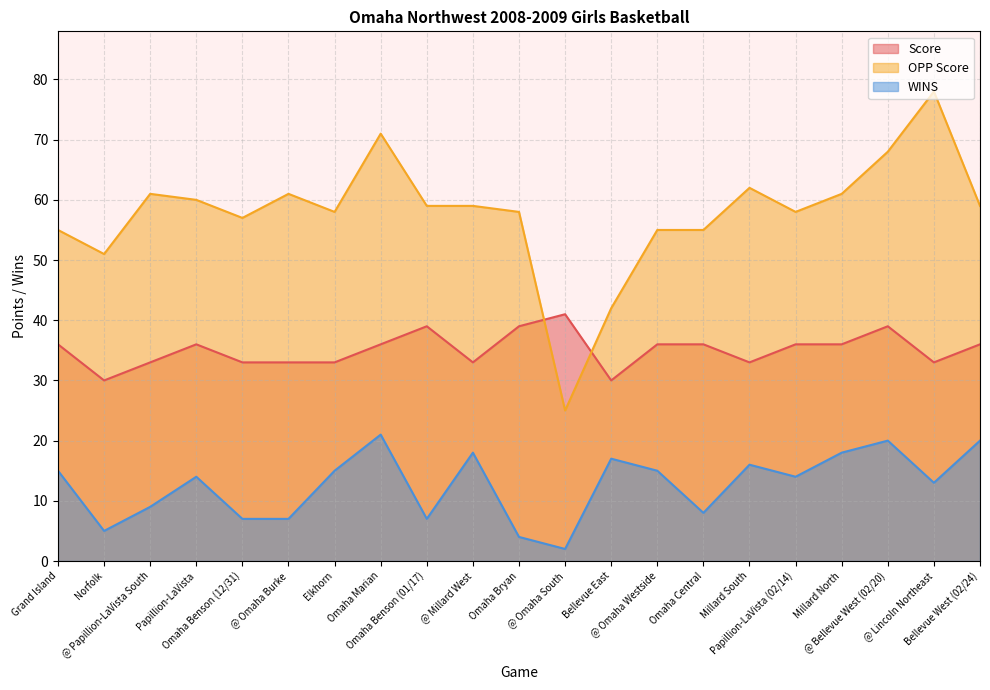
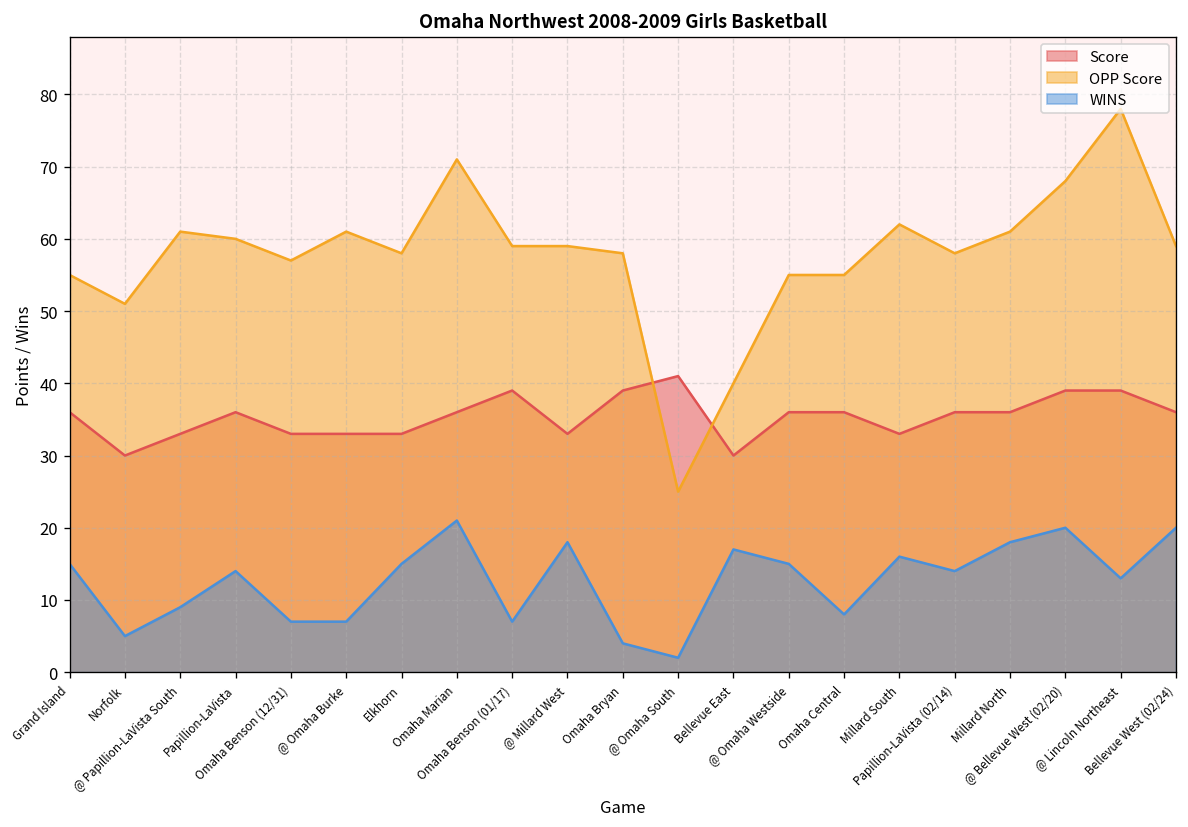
OPP Score, Bellevue East: 42 -> 40
Score, @ Lincoln Northeast: 33 -> 39
